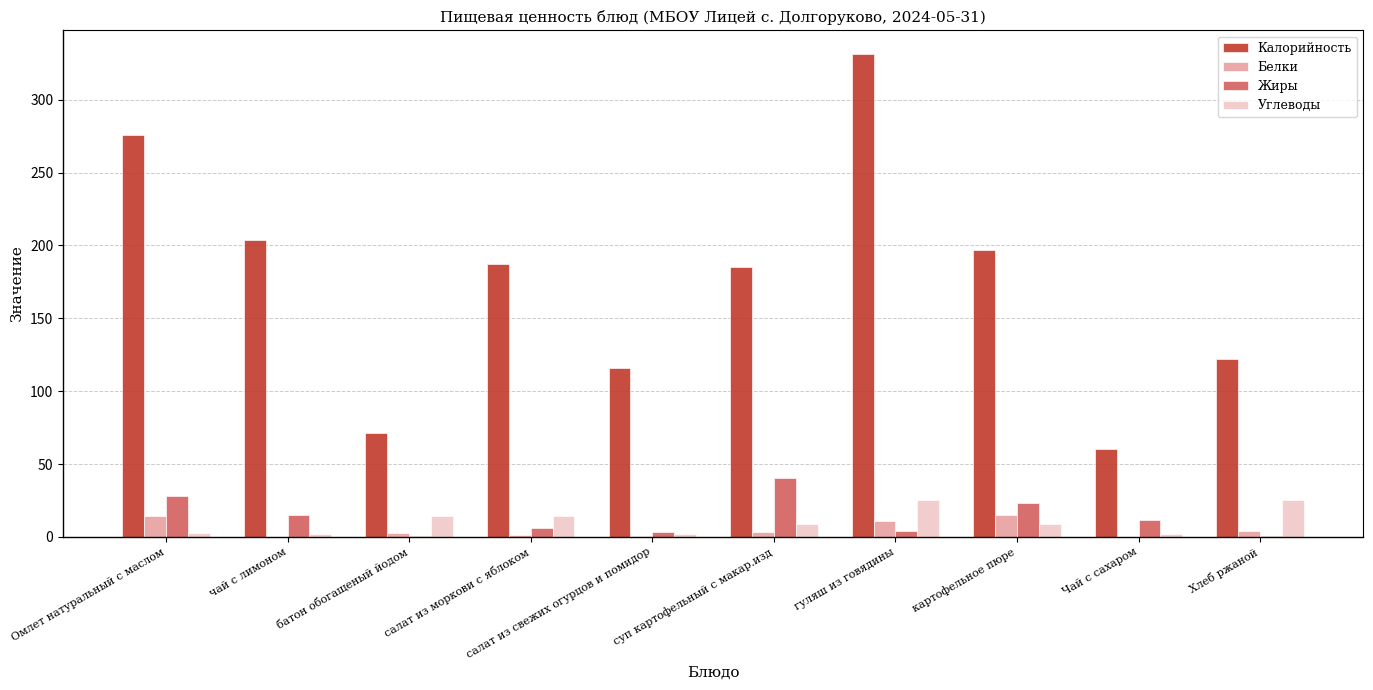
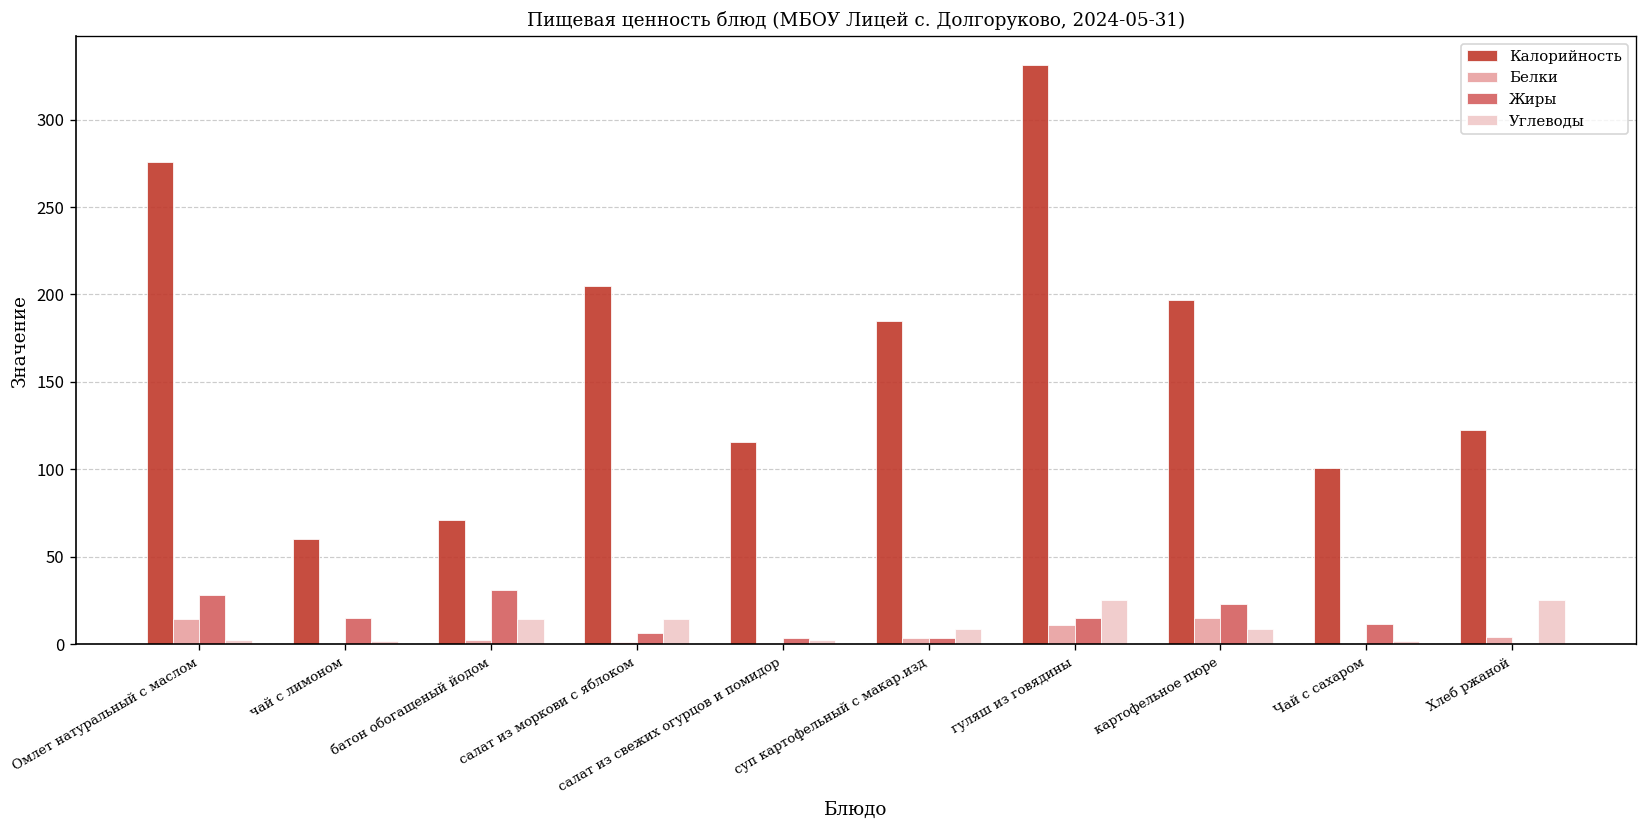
Калорийность, чай с лимоном: 204 -> 60
Жиры, батон обогащеный йодом: 0 -> 31
Калорийность, салат из моркови с яблоком: 187 -> 205
Жиры, суп картофельный с макар.изд: 41 -> 4
Жиры, гуляш из говядины: 4 -> 15
Калорийность, Чай с сахаром: 60 -> 101
